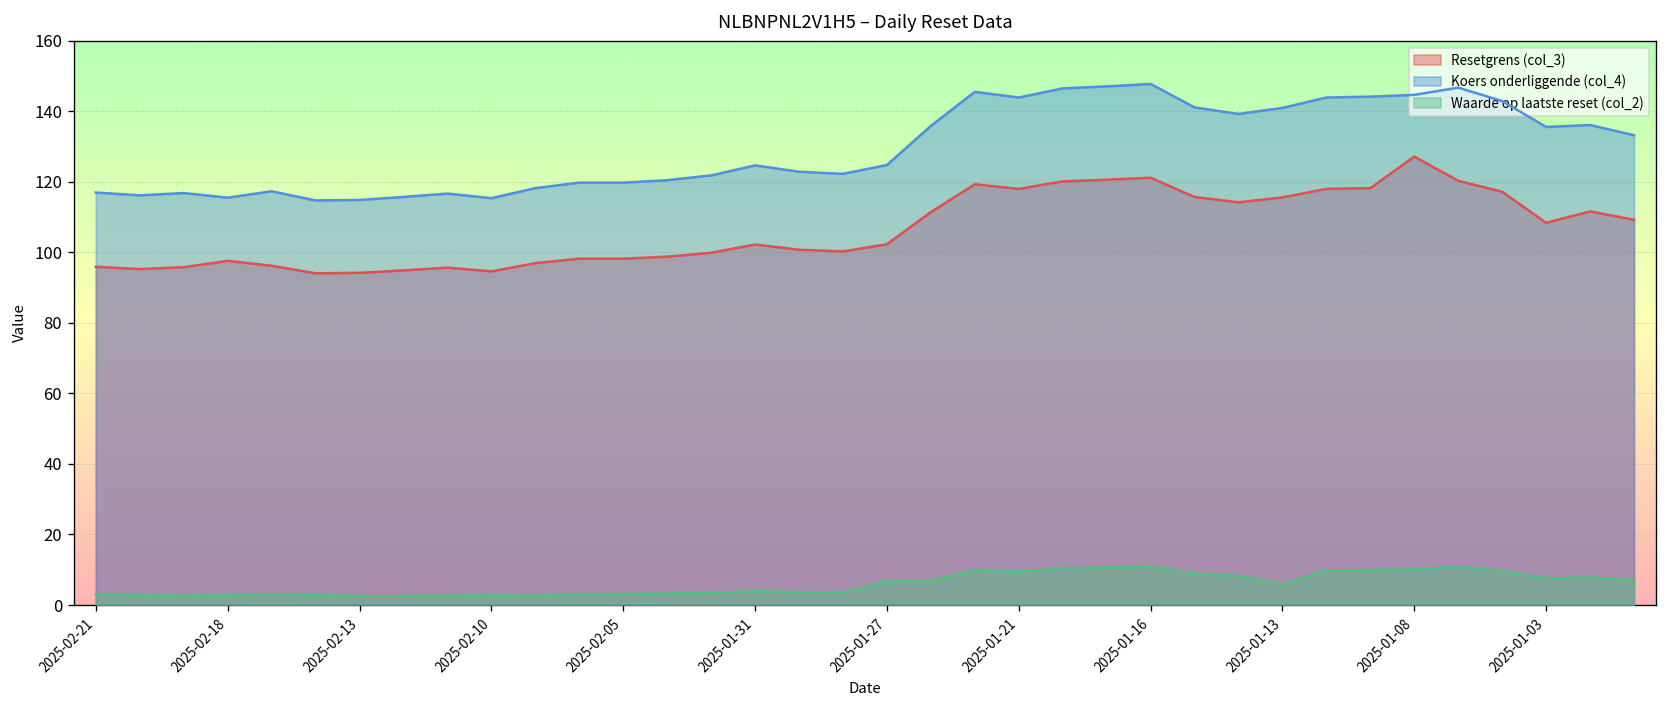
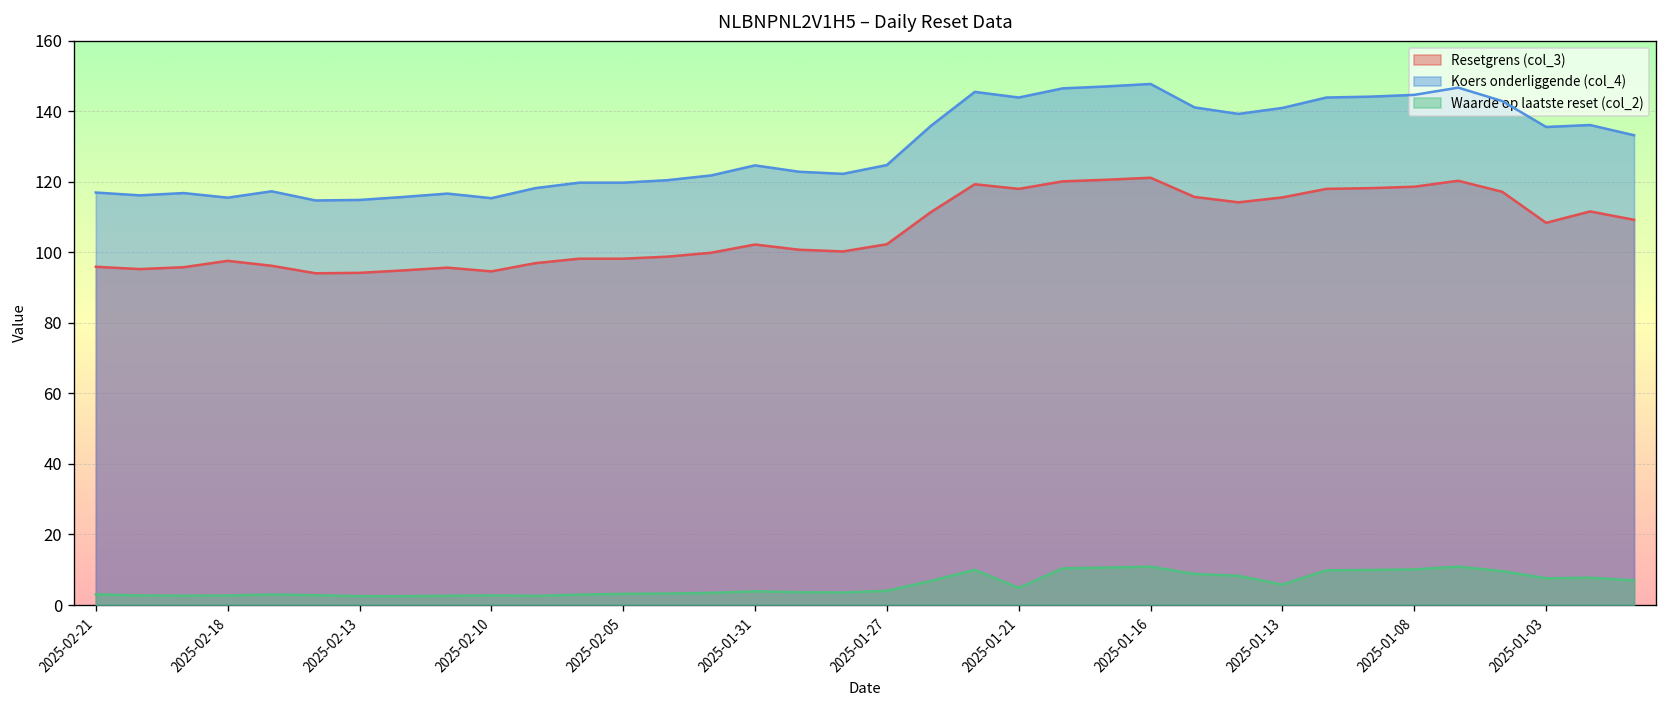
Waarde op laatste reset (col_2), 2025-01-27: 7 -> 4
Waarde op laatste reset (col_2), 2025-01-21: 9 -> 5
Resetgrens (col_3), 2025-01-08: 127 -> 119
